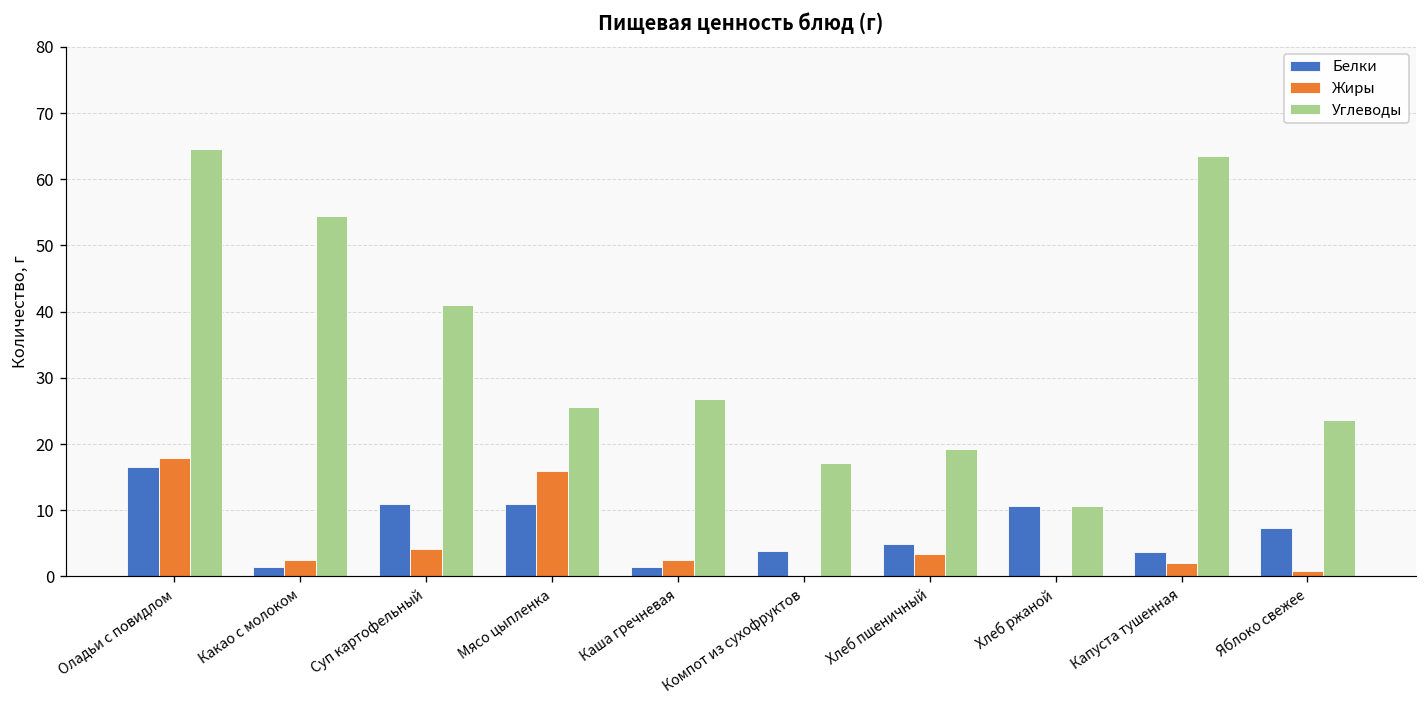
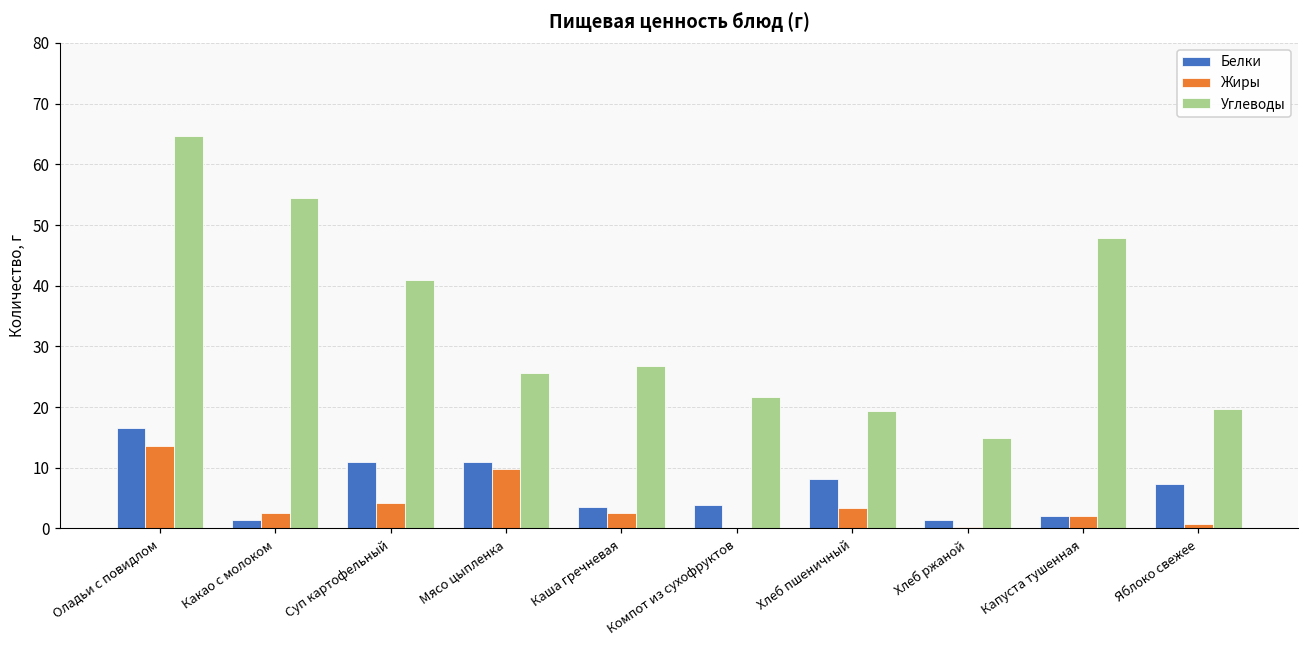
Жиры, Оладьи с повидлом: 18 -> 14
Жиры, Мясо цыпленка: 16 -> 10
Белки, Каша гречневая: 2 -> 4
Углеводы, Компот из сухофруктов: 17 -> 22
Белки, Хлеб пшеничный: 5 -> 8
Белки, Хлеб ржаной: 11 -> 1
Углеводы, Хлеб ржаной: 11 -> 15
Белки, Капуста тушенная: 4 -> 2
Углеводы, Капуста тушенная: 64 -> 48
Углеводы, Яблоко свежее: 24 -> 20
